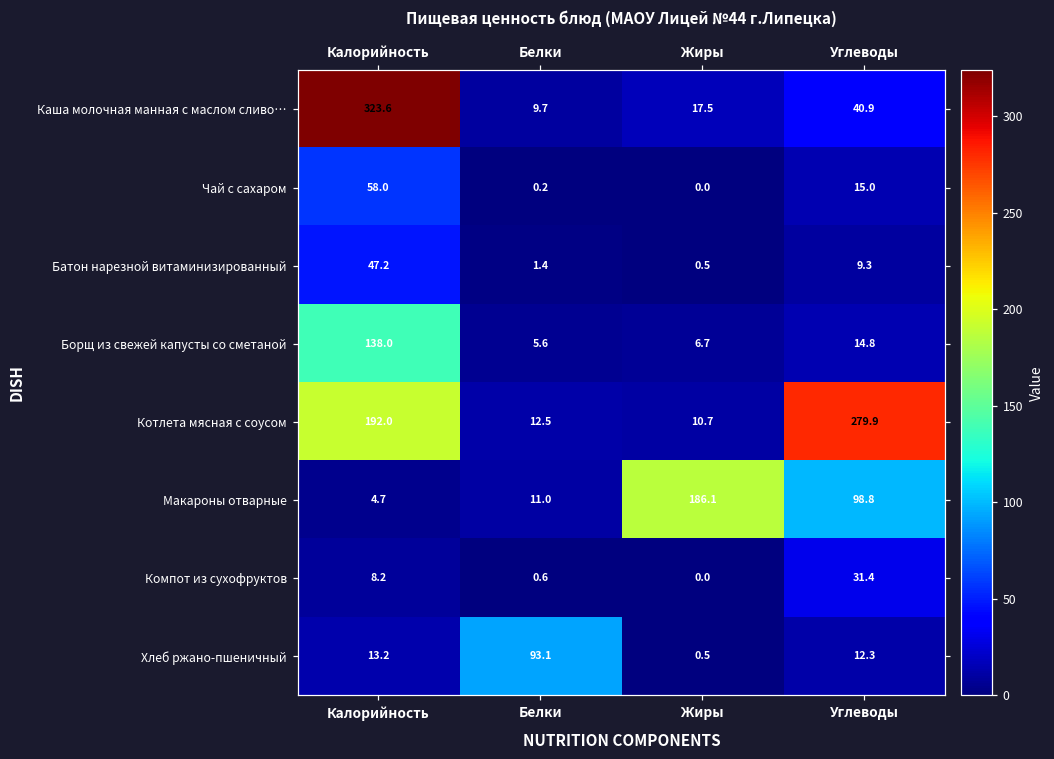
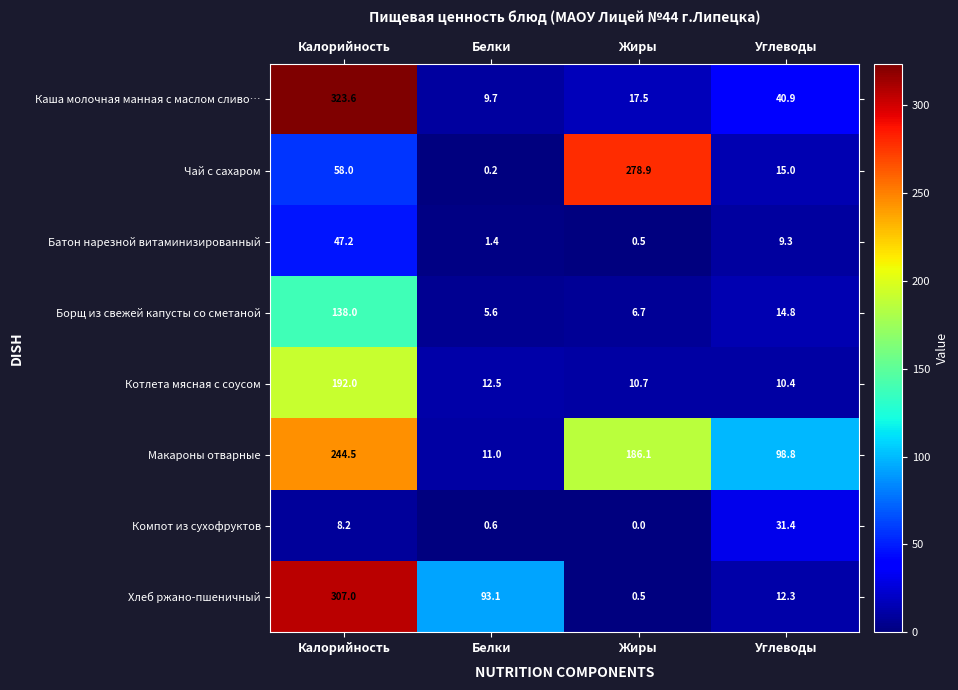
Чай с сахаром, Жиры: 0.0 -> 278.9
Котлета мясная с соусом, Углеводы: 279.9 -> 10.4
Макароны отварные, Калорийность: 4.7 -> 244.5
Хлеб ржано-пшеничный, Калорийность: 13.2 -> 307.0
